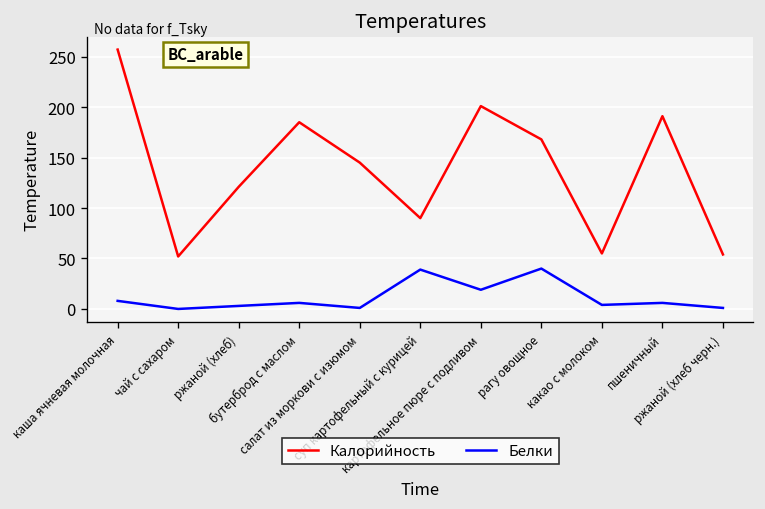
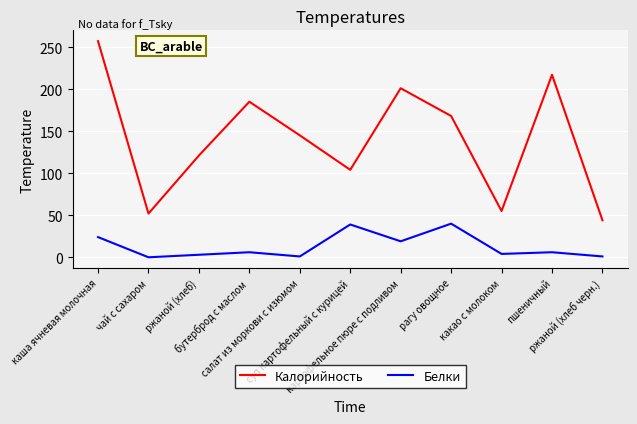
Белки, каша ячневая молочная: 10 -> 20
Калорийность, суп картофельный с курицей: 90 -> 100
Калорийность, пшеничный: 190 -> 220
Калорийность, ржаной (хлеб черн.): 50 -> 40
